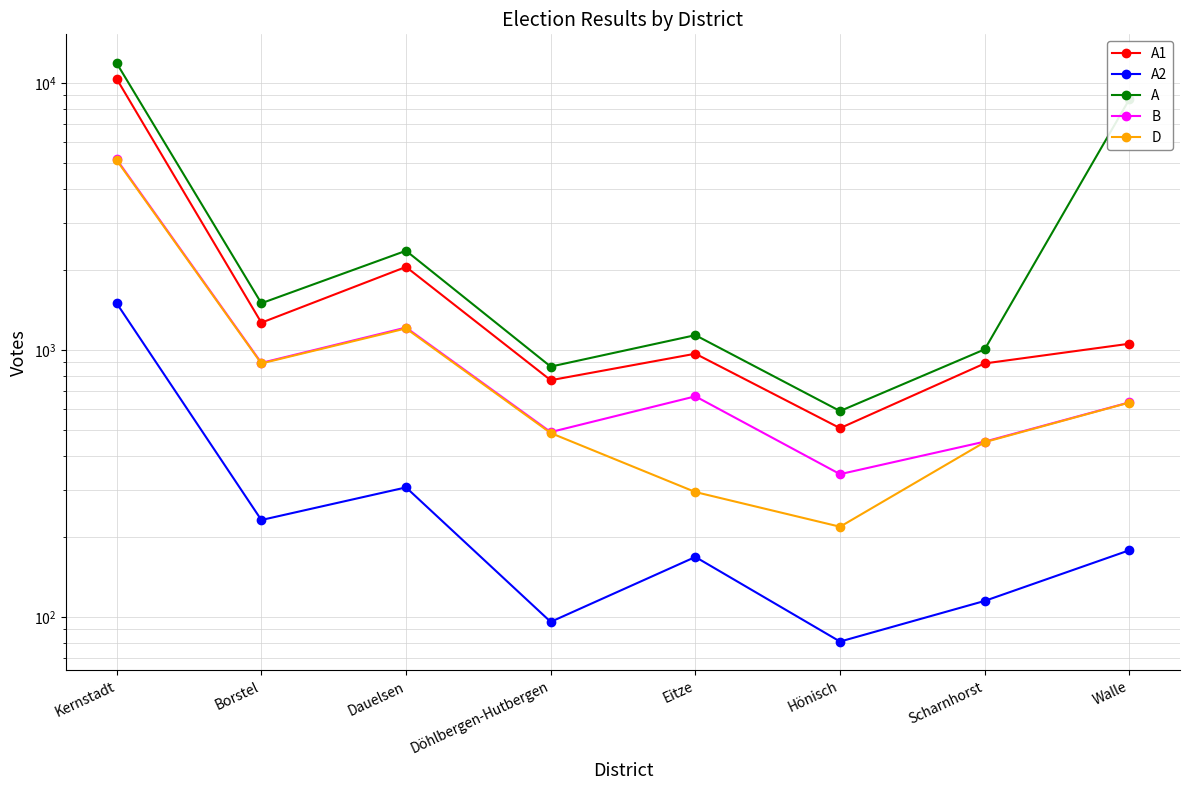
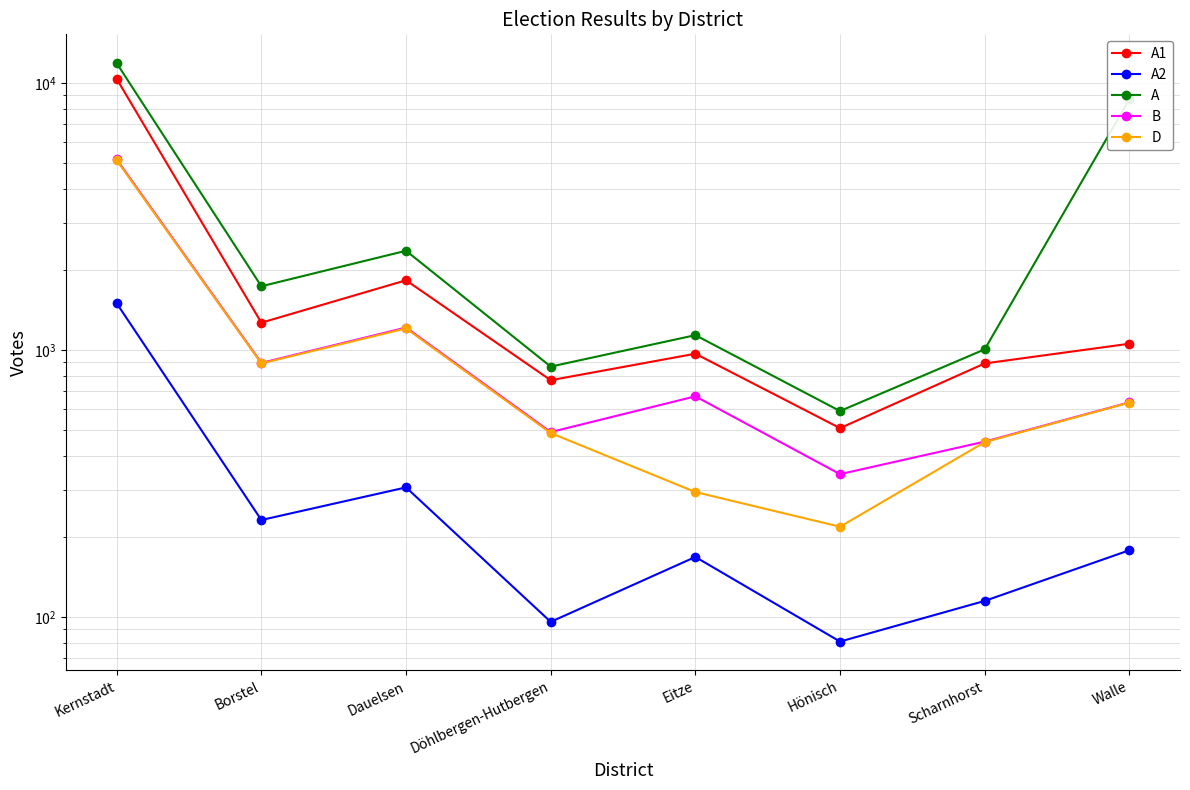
A, Borstel: 1500 -> 1700
A1, Dauelsen: 2000 -> 1800
